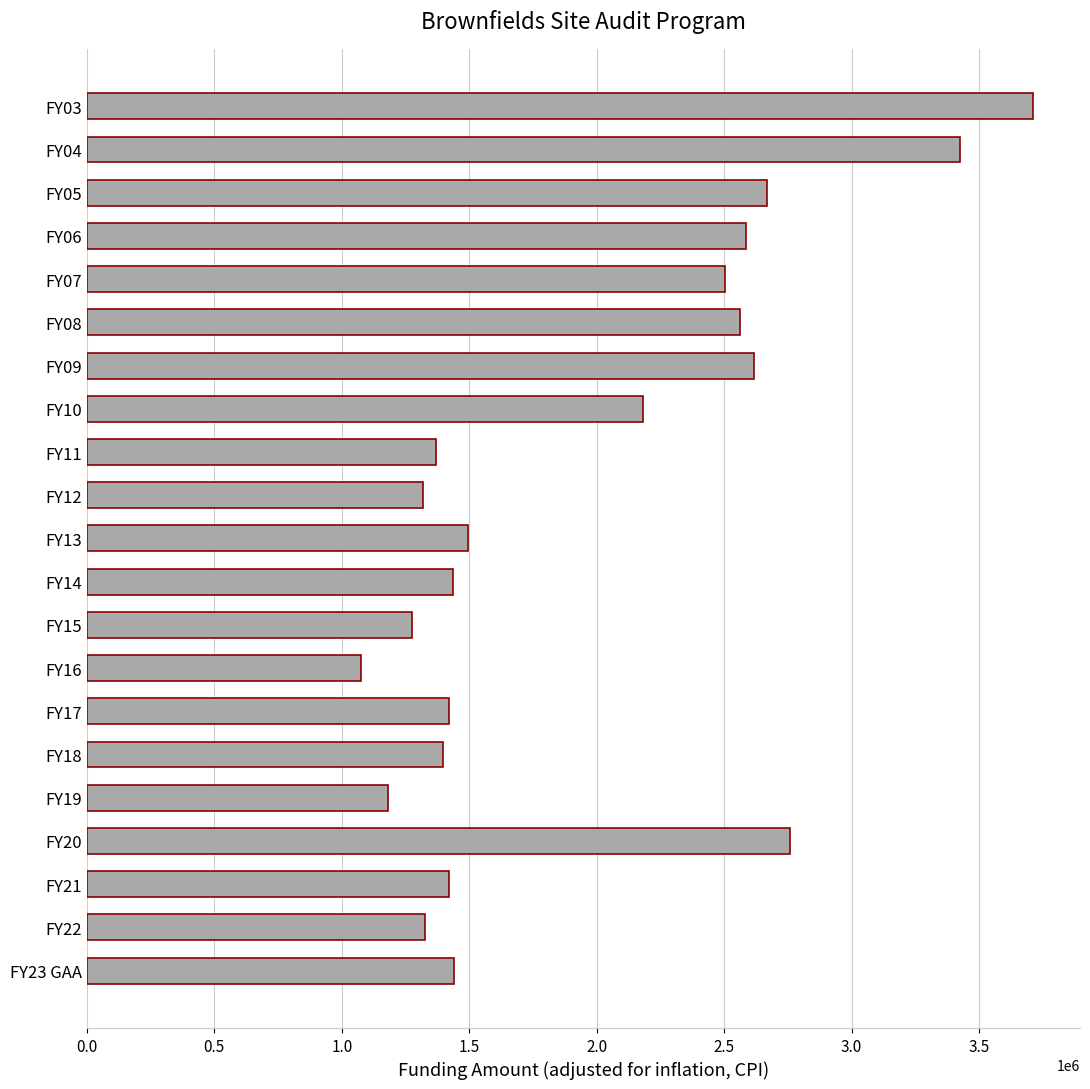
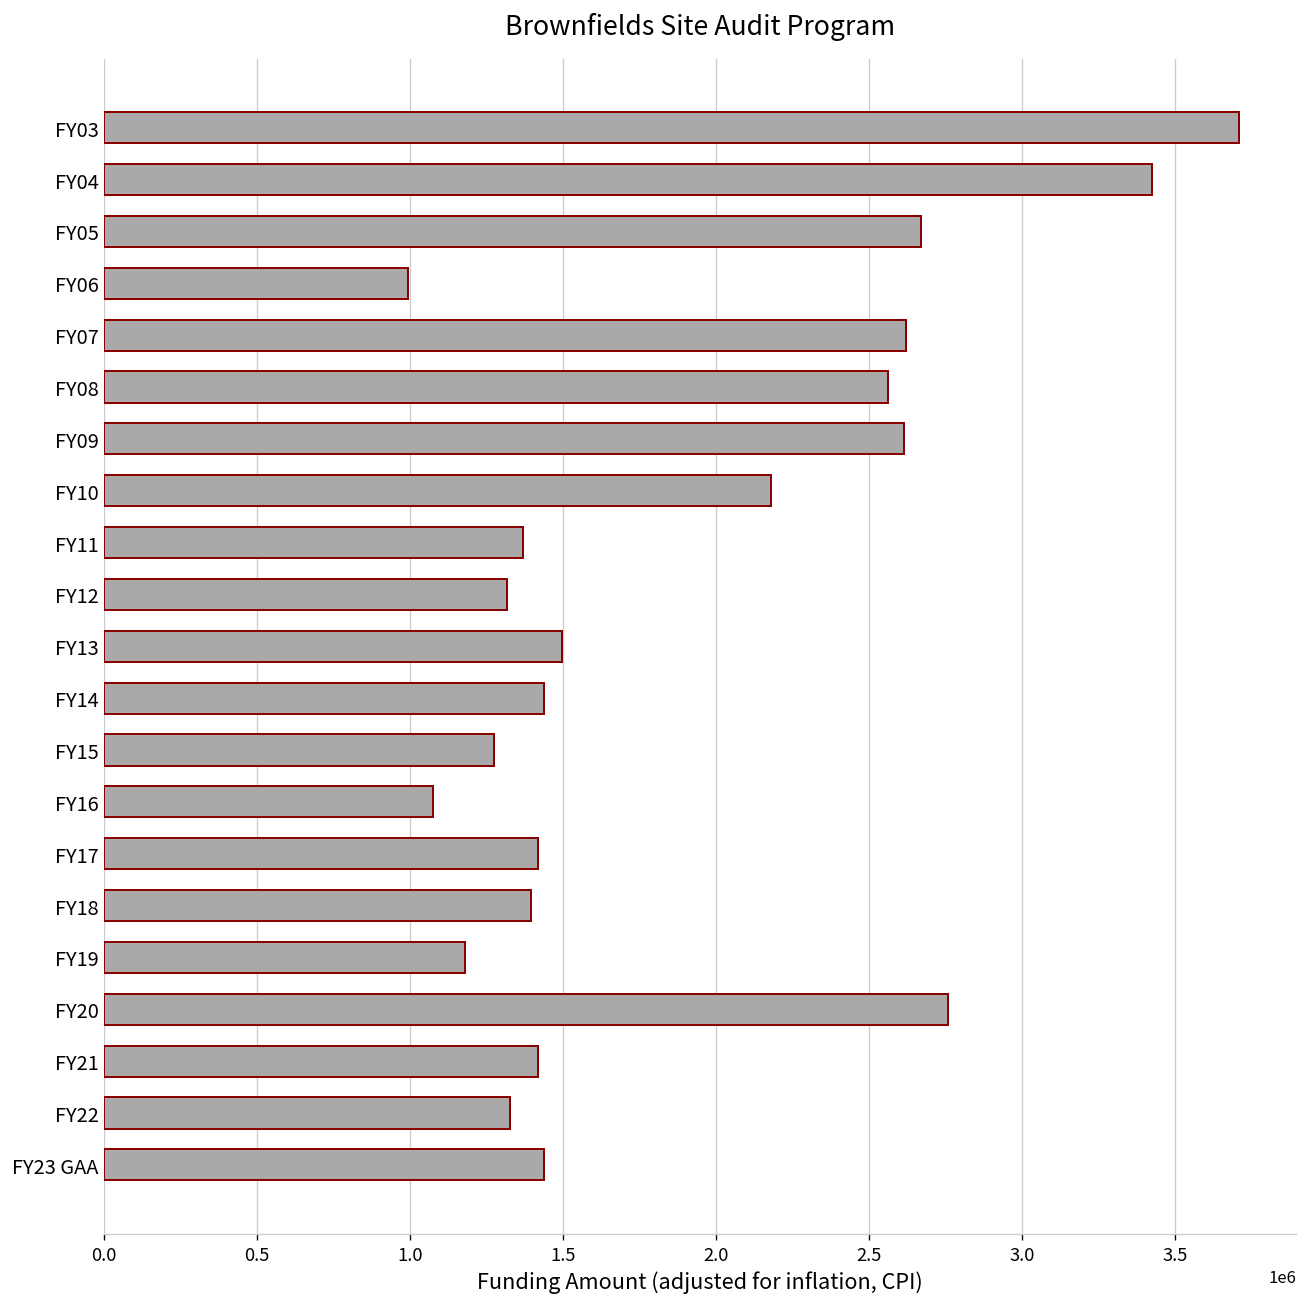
FY06: 2580000 -> 990000
FY07: 2500000 -> 2620000
